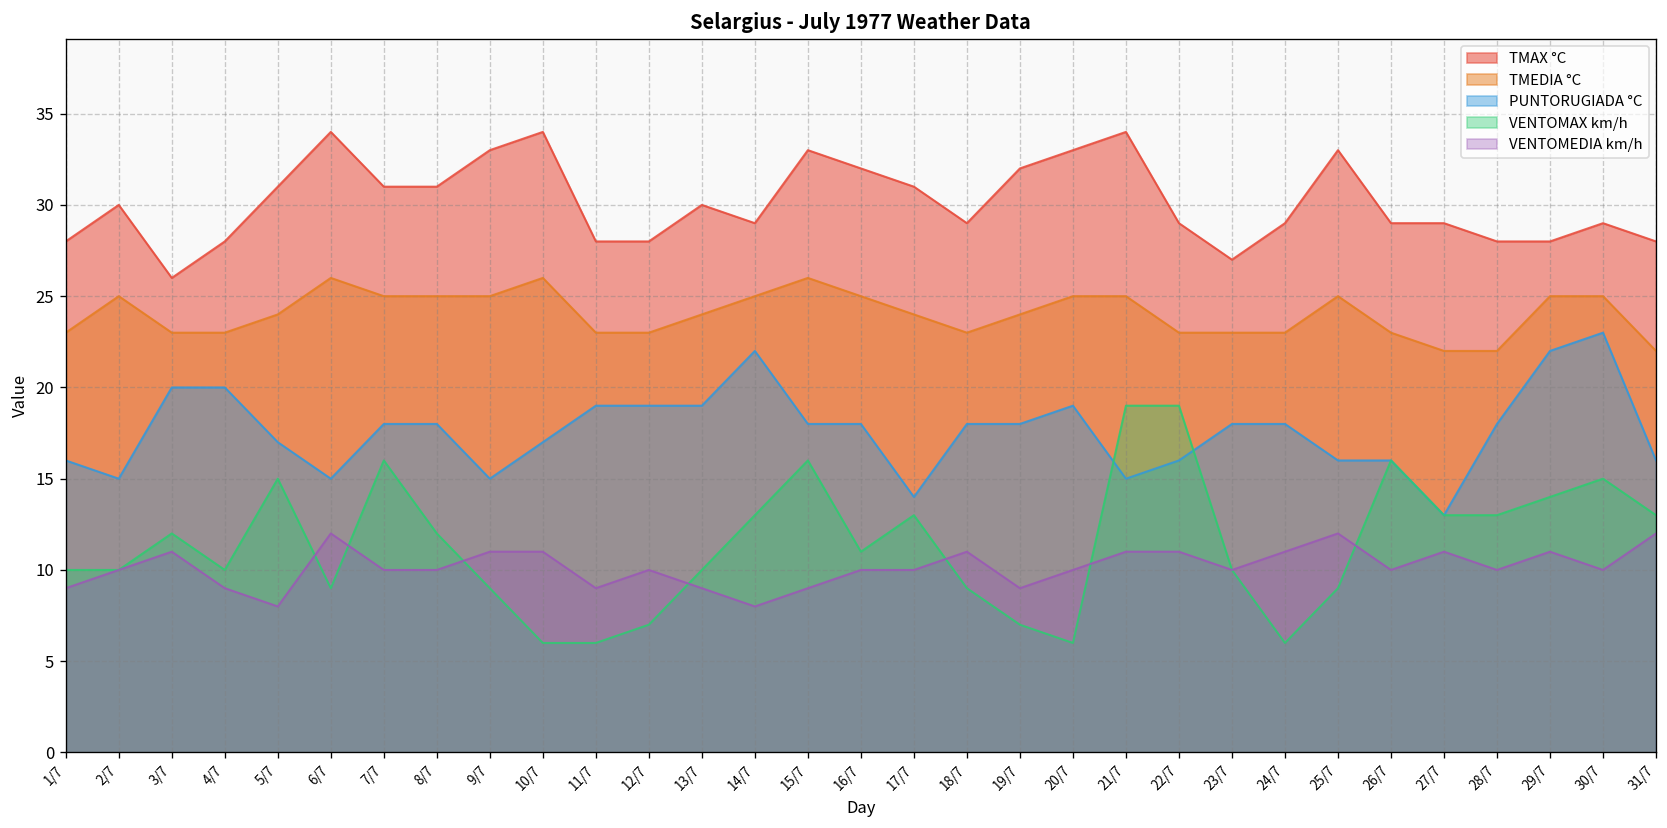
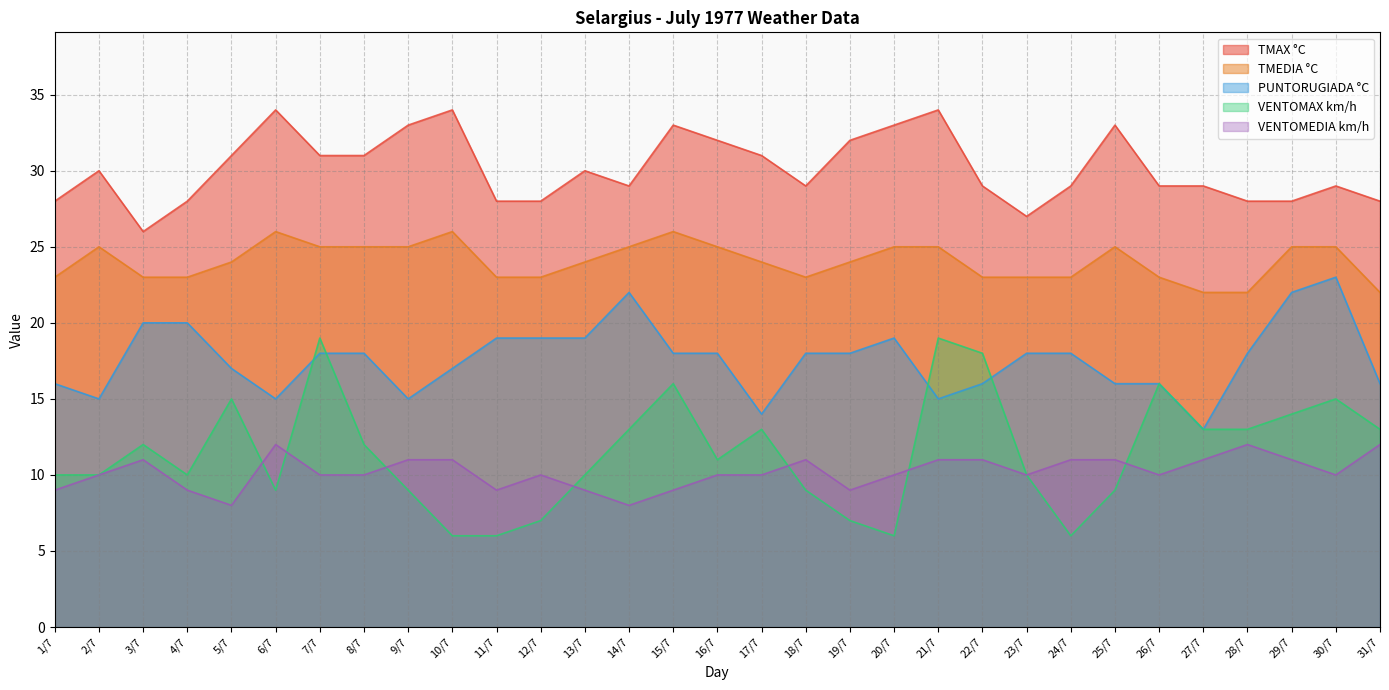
VENTOMAX km/h, 7/7: 16 -> 19
VENTOMAX km/h, 22/7: 19 -> 18
VENTOMEDIA km/h, 25/7: 12 -> 11
VENTOMEDIA km/h, 28/7: 10 -> 12
